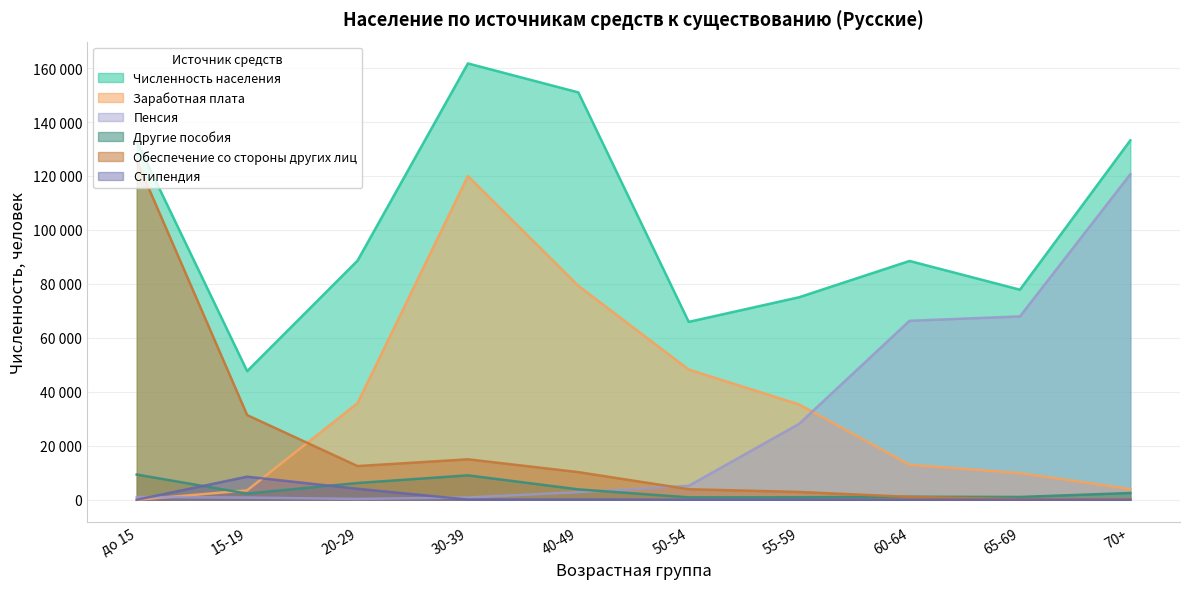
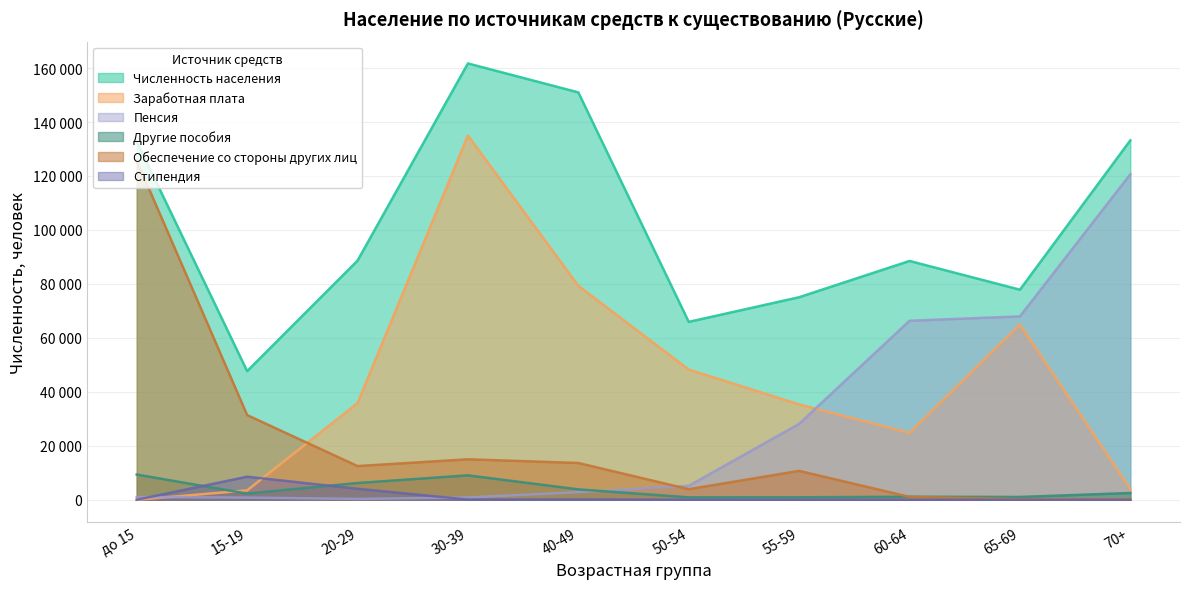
Заработная плата, 30-39: 120000 -> 135000
Обеспечение со стороны других лиц, 40-49: 10000 -> 14000
Обеспечение со стороны других лиц, 55-59: 3000 -> 11000
Заработная плата, 60-64: 13000 -> 25000
Заработная плата, 65-69: 10000 -> 65000
